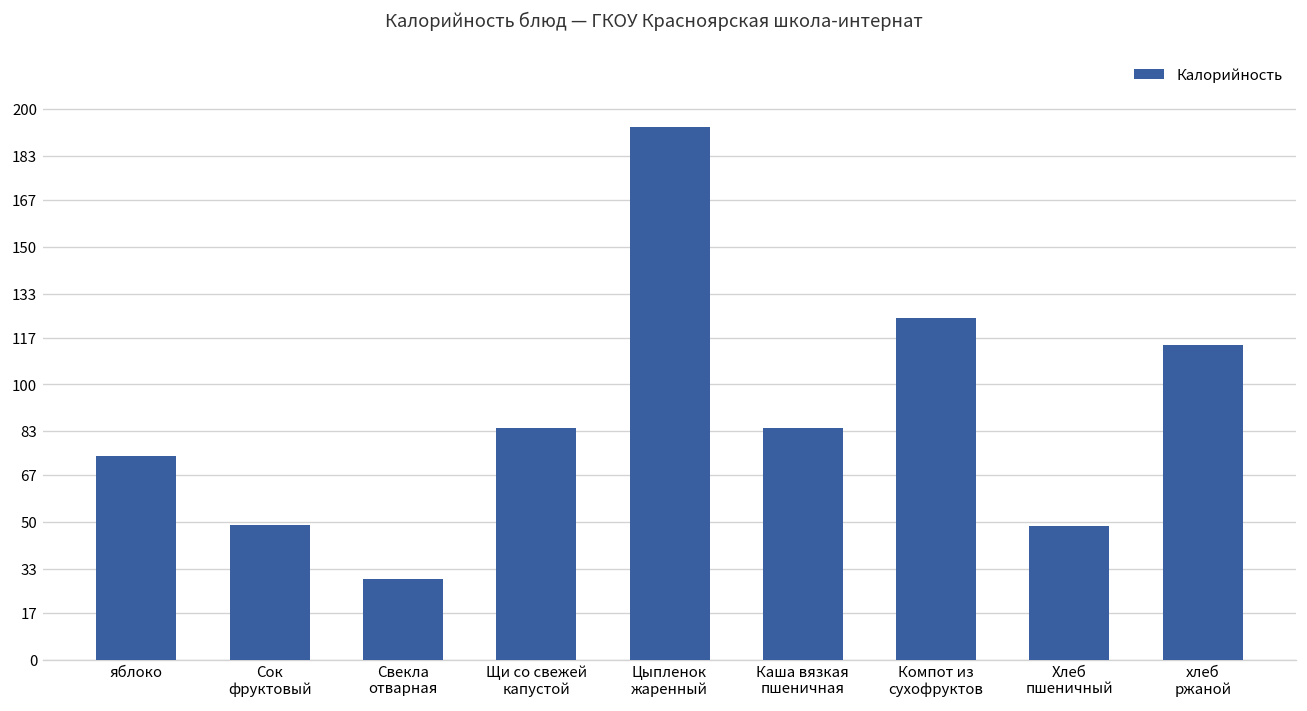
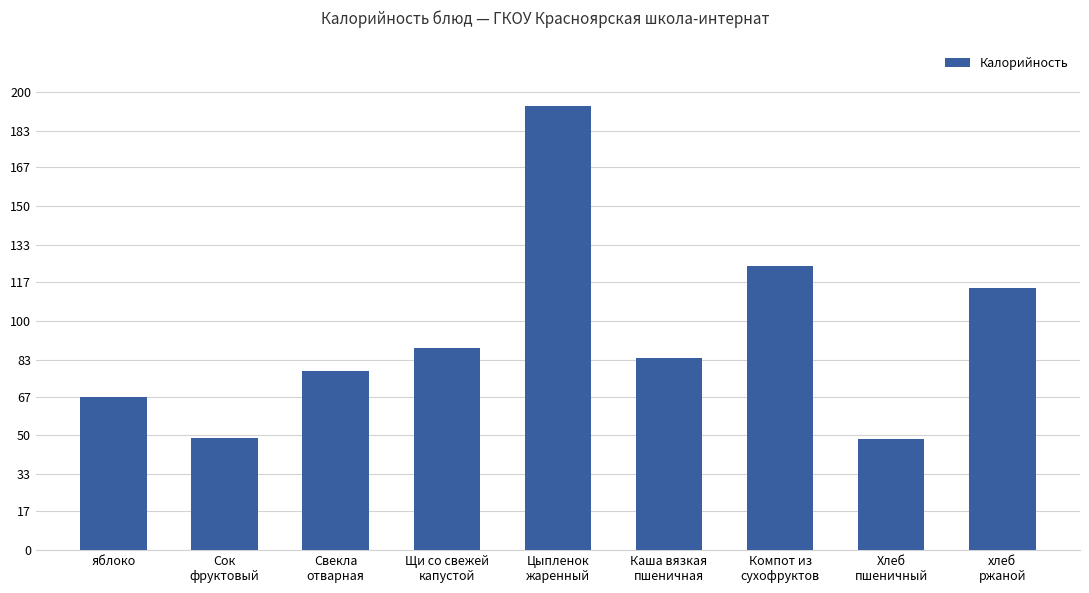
яблоко: 74 -> 67
Свекла отварная: 29 -> 78
Щи со свежей капустой: 84 -> 88
